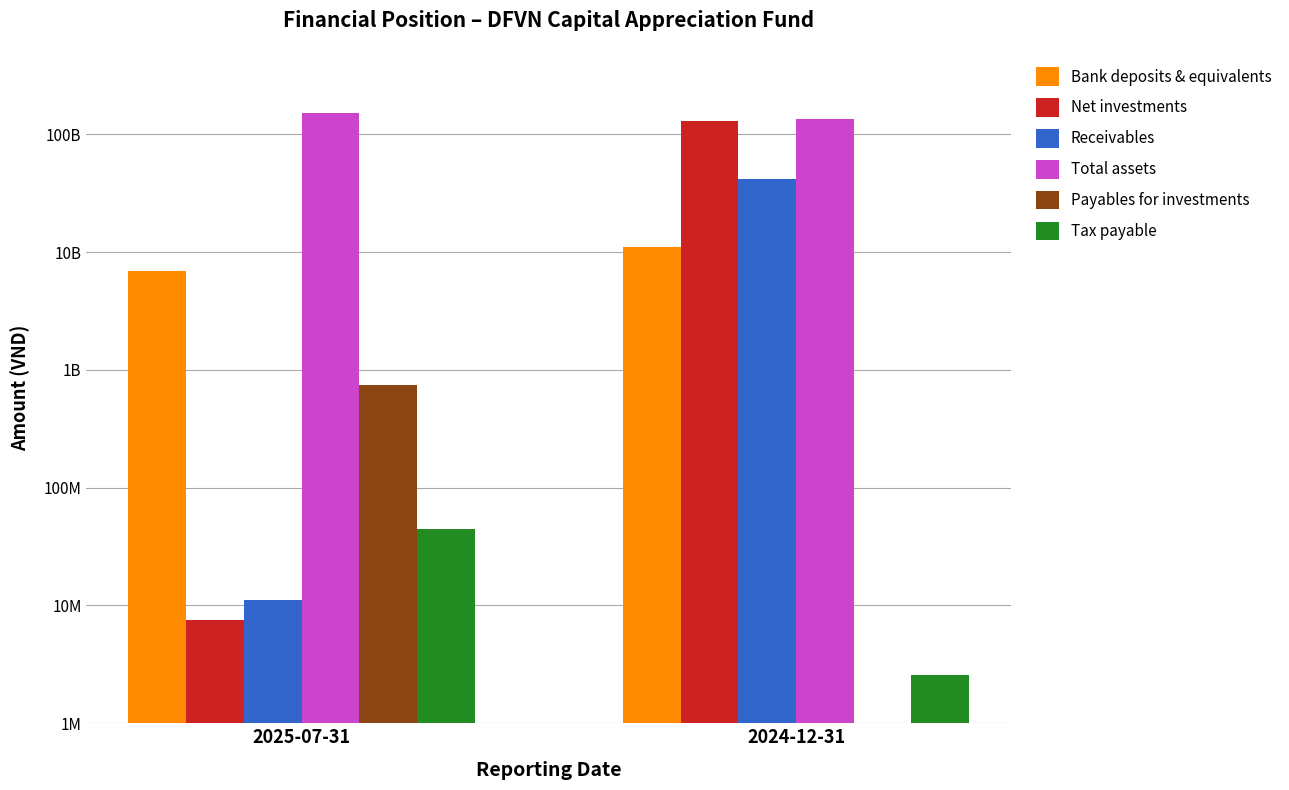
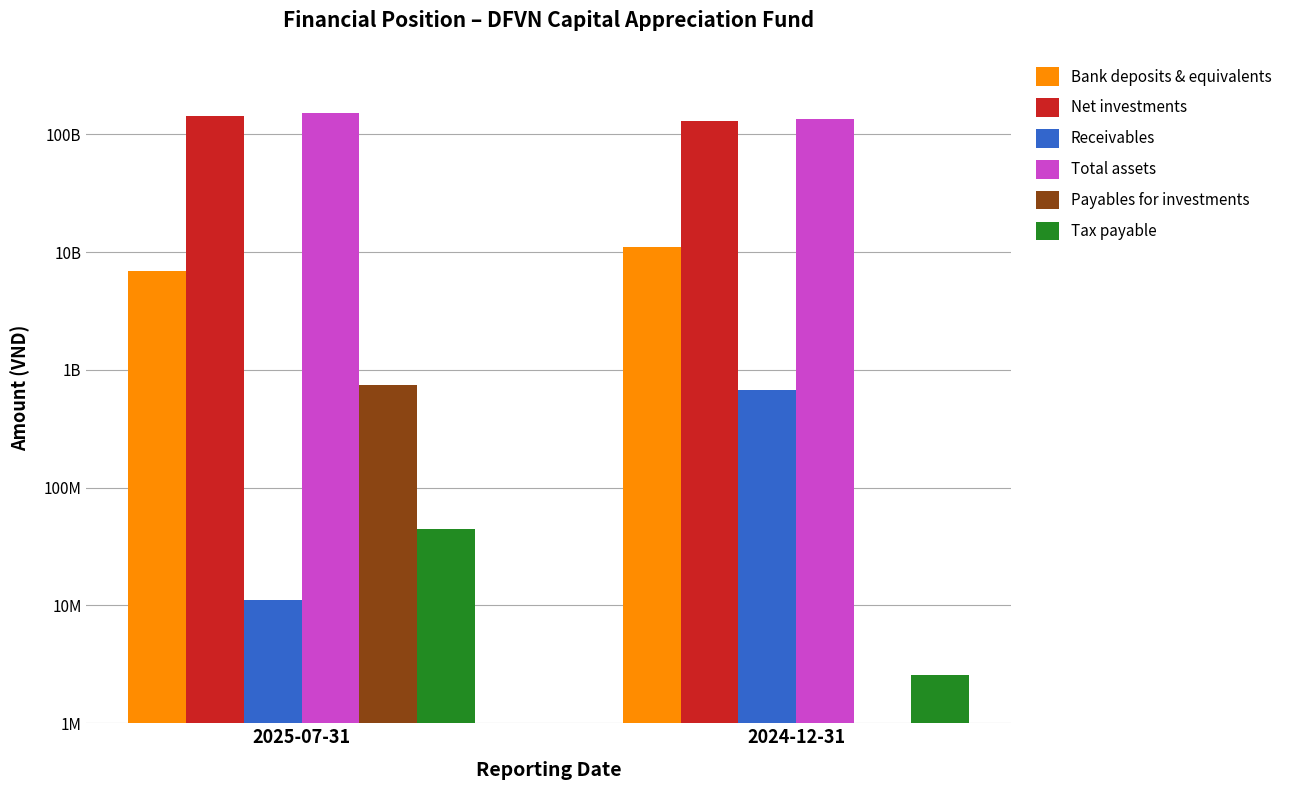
Net investments, 2025-07-31: 8000000 -> 140000000000
Receivables, 2024-12-31: 42000000000 -> 700000000
